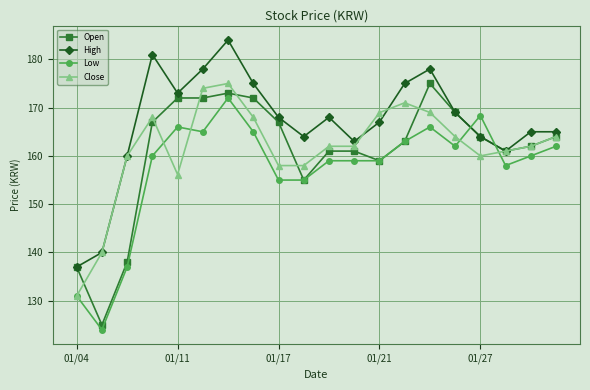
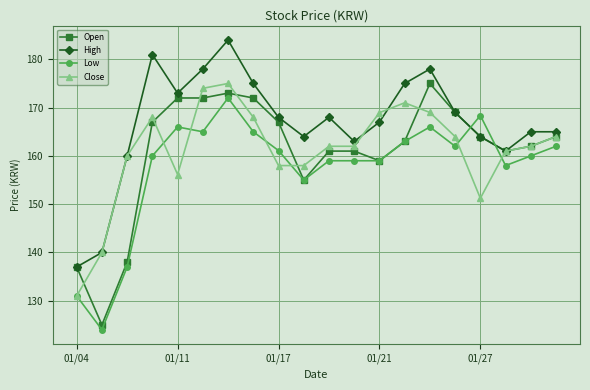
Low, 01/17: 155 -> 161
Close, 01/27: 160 -> 151
